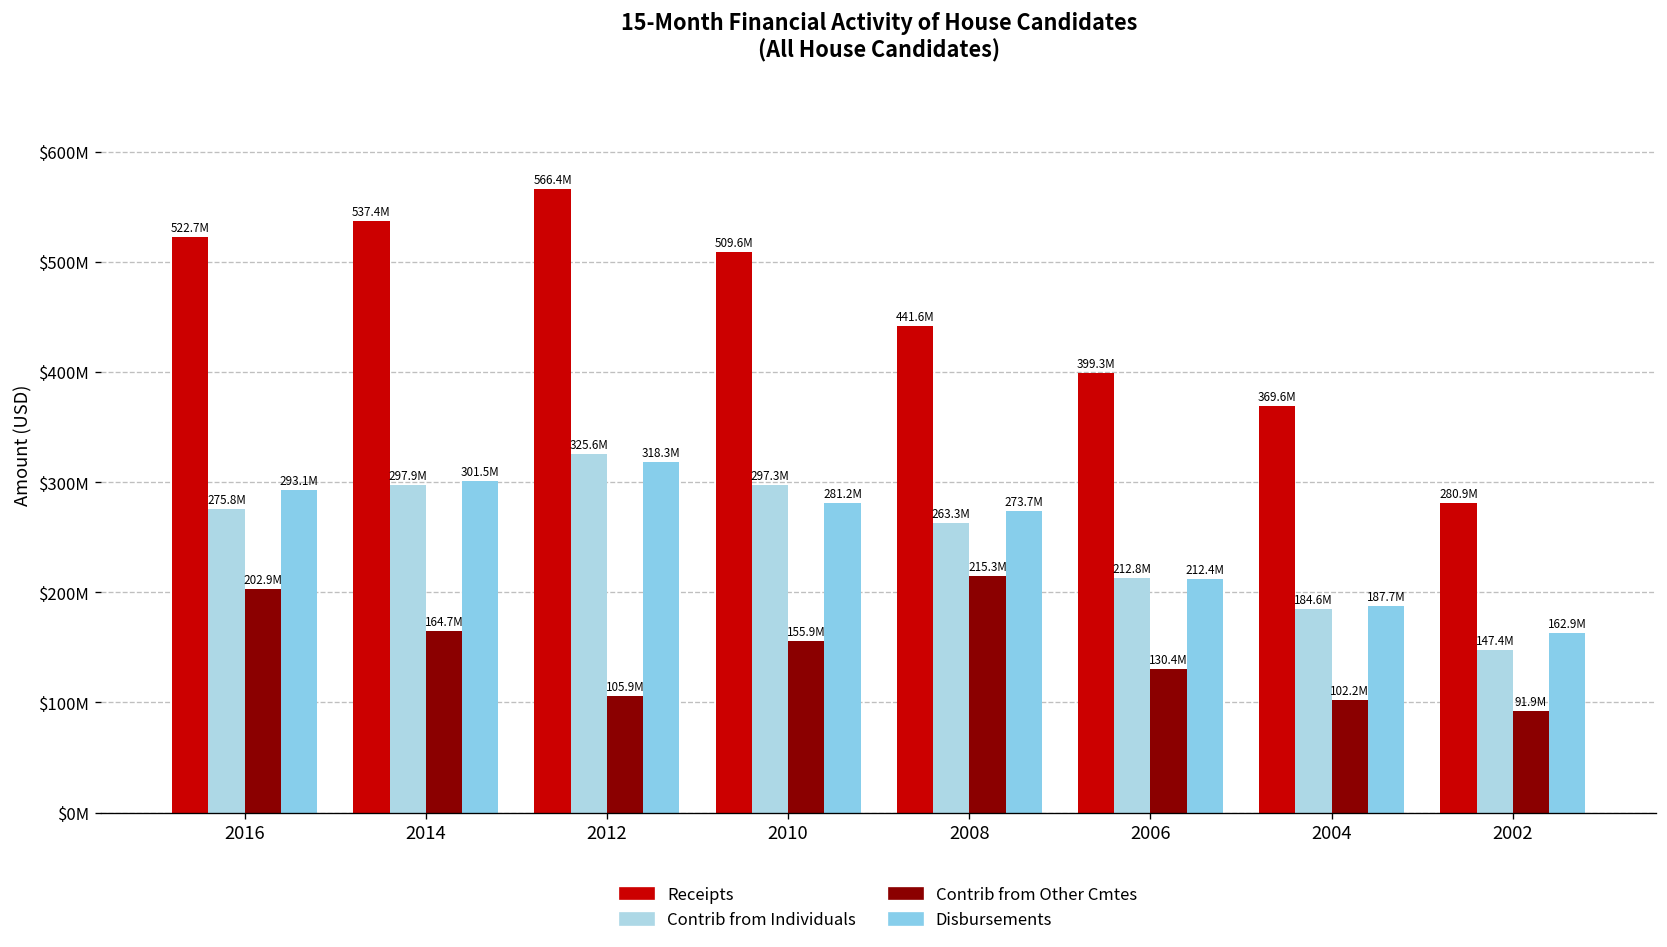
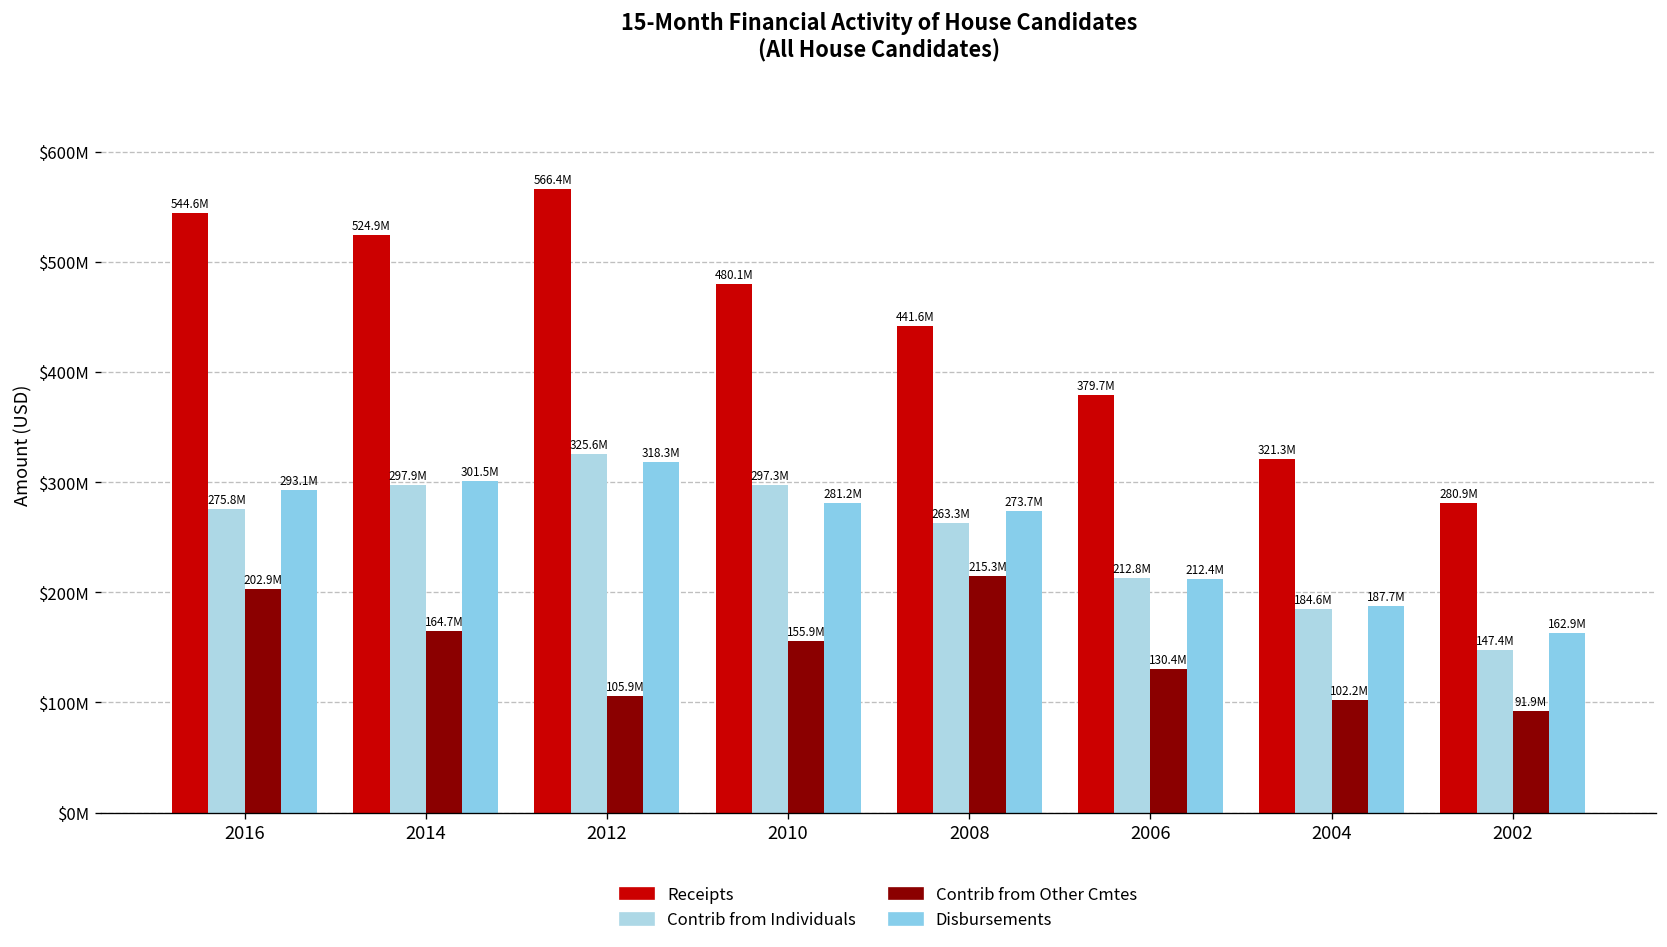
Receipts, 2016: 522.7M -> 544.6M
Receipts, 2014: 537.4M -> 524.9M
Receipts, 2010: 509.6M -> 480.1M
Receipts, 2006: 399.3M -> 379.7M
Receipts, 2004: 369.6M -> 321.3M
